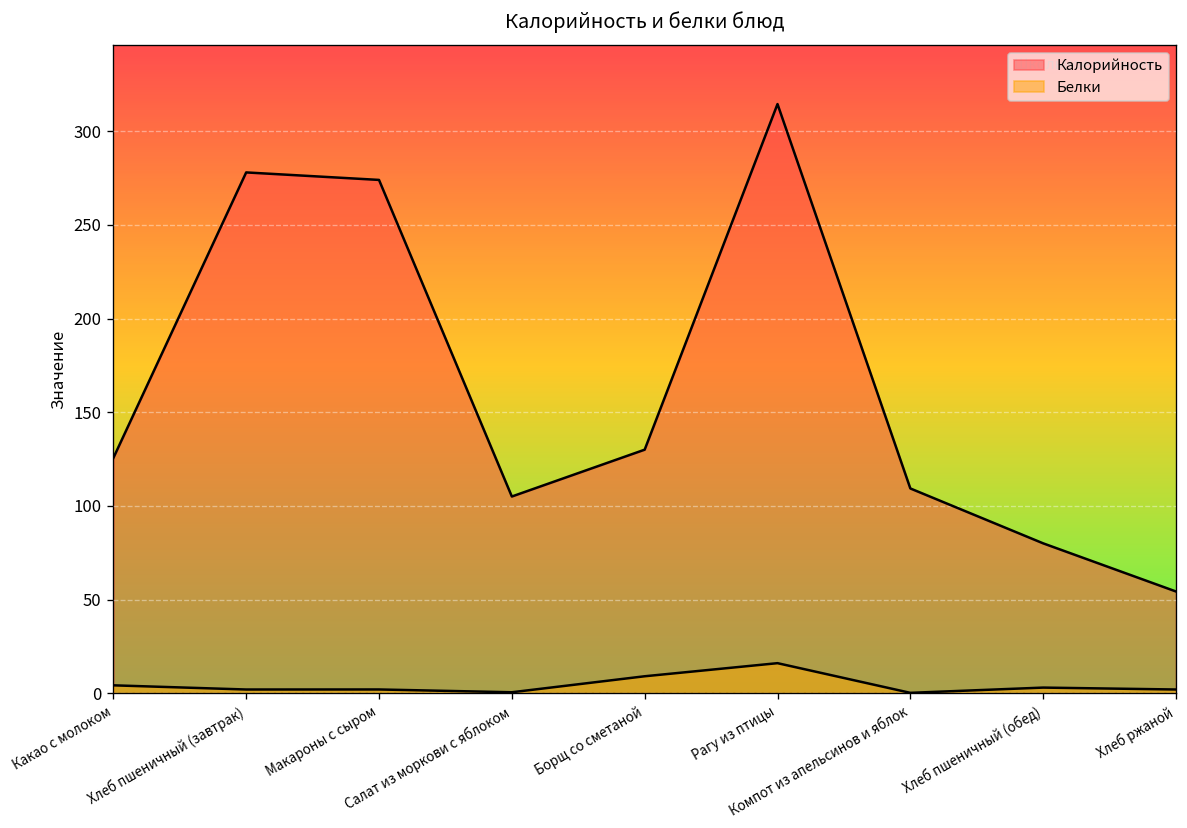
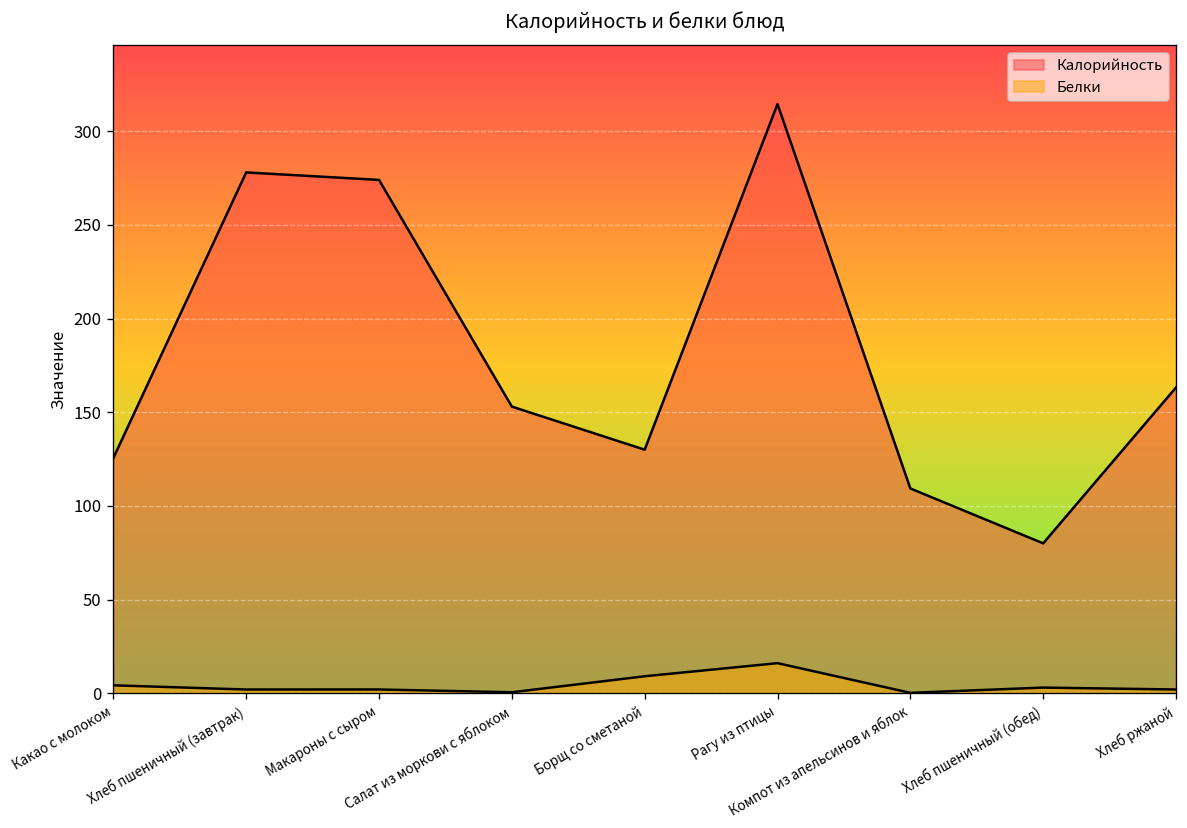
Калорийность, Салат из моркови с яблоком: 105 -> 153
Калорийность, Хлеб ржаной: 54 -> 163
